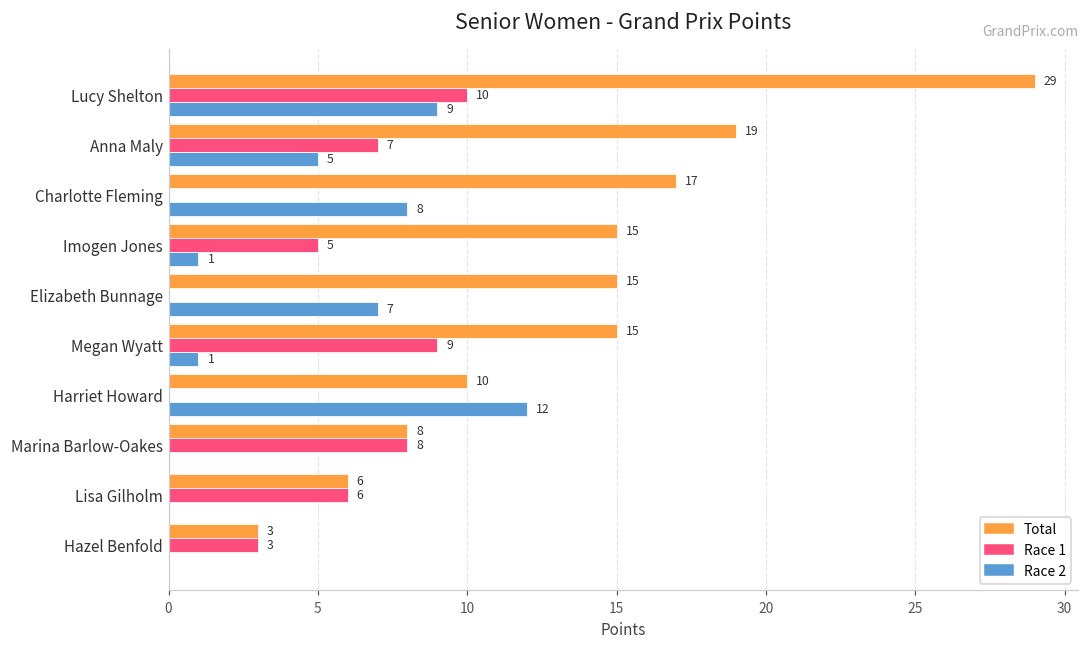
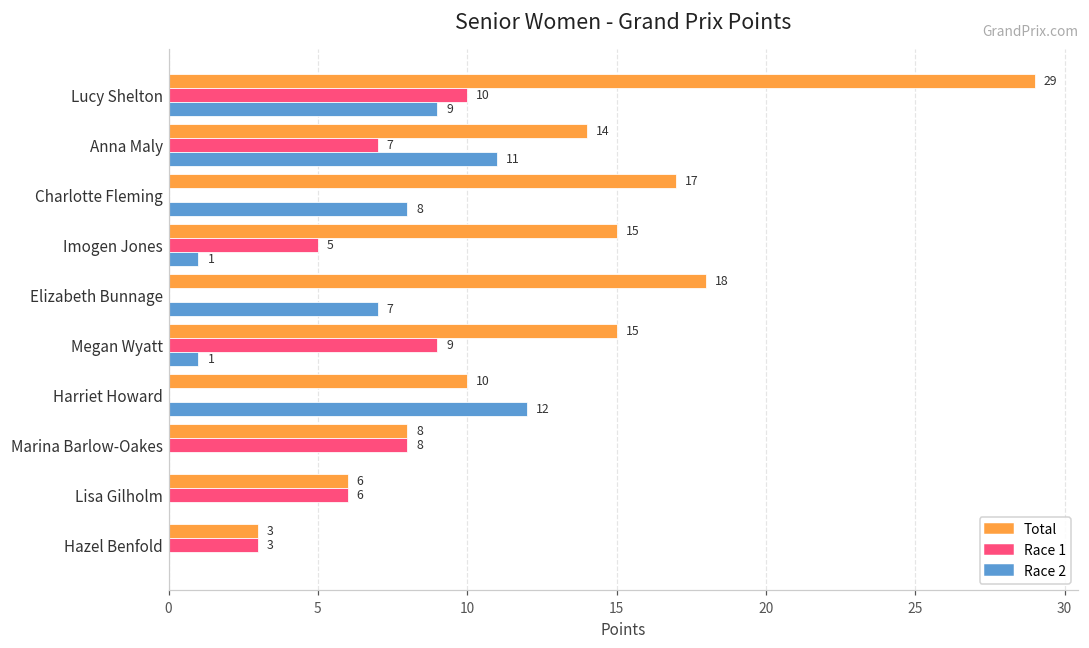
Total, Anna Maly: 19 -> 14
Race 2, Anna Maly: 5 -> 11
Total, Elizabeth Bunnage: 15 -> 18
